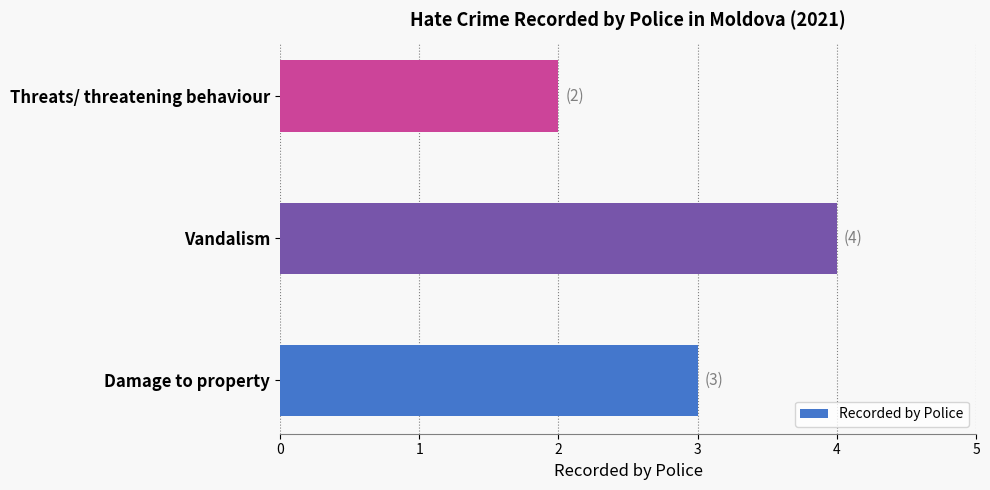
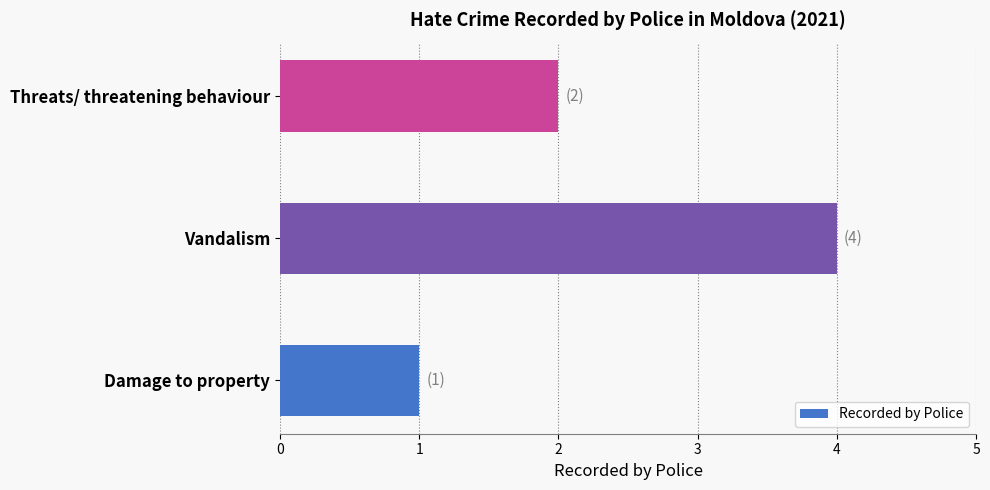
Damage to property: (3) -> (1)
